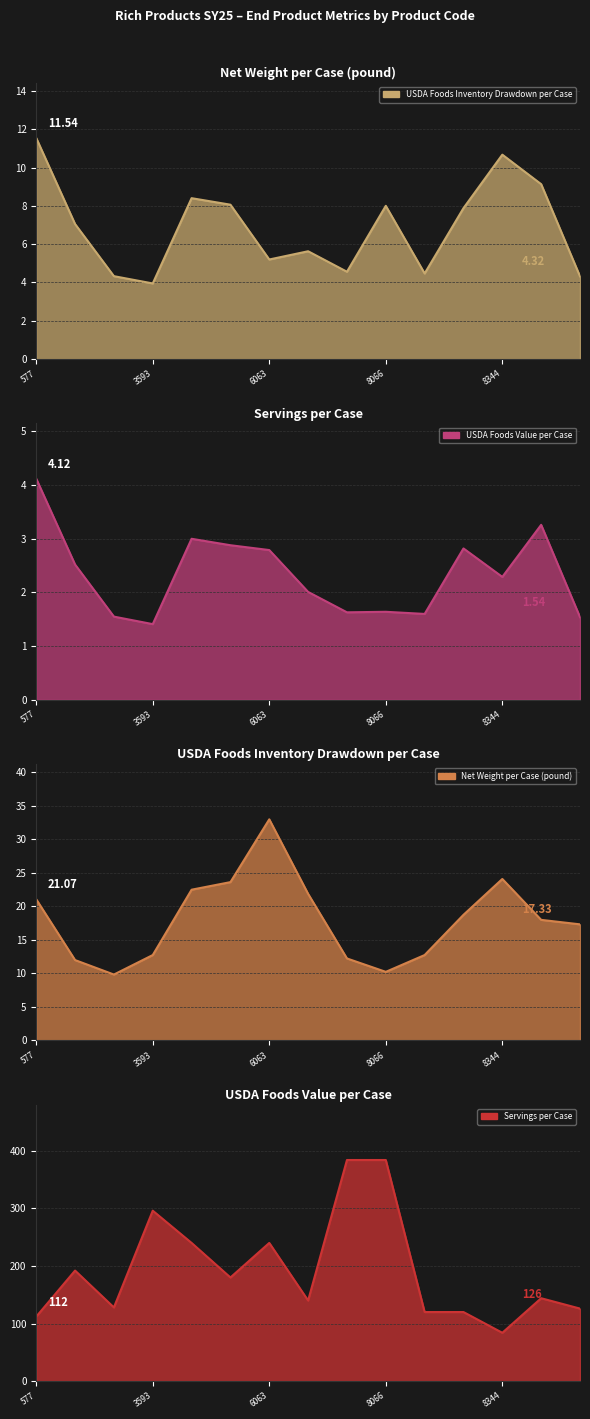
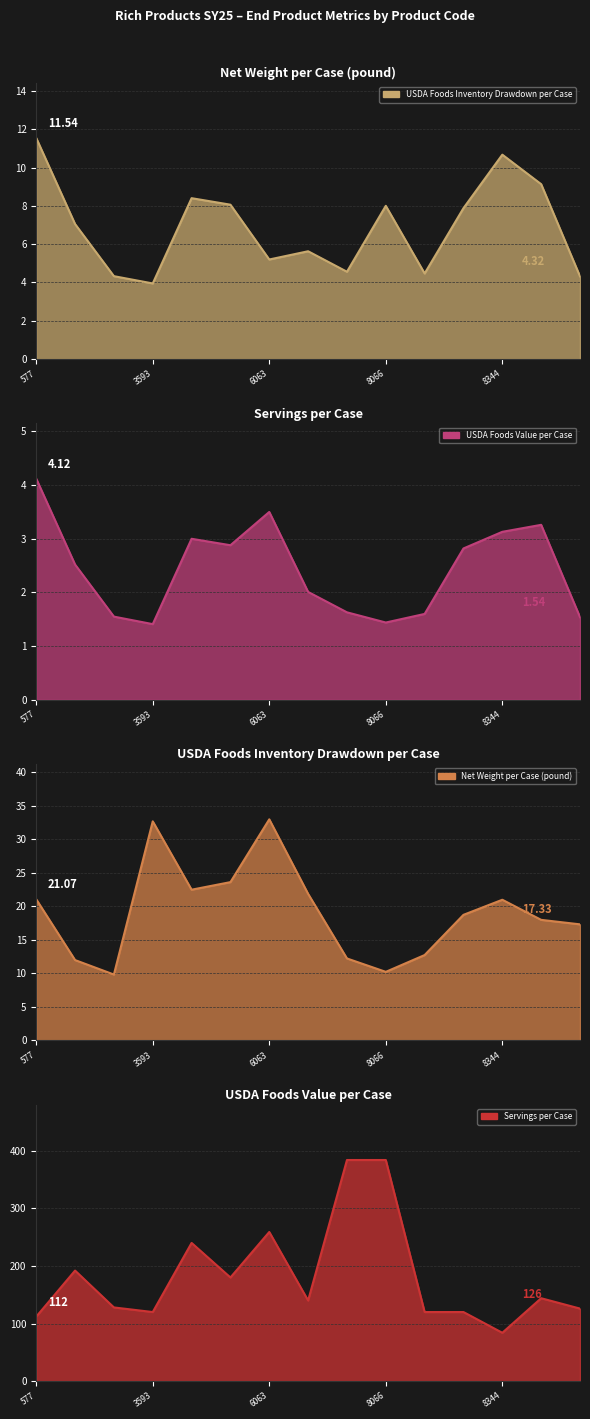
Servings per Case, 6063: 2.8 -> 3.5
Servings per Case, 8066: 1.6 -> 1.4
Servings per Case, 8344: 2.3 -> 3.1
USDA Foods Inventory Drawdown per Case, 3593: 13 -> 33
USDA Foods Inventory Drawdown per Case, 8344: 24 -> 21
USDA Foods Value per Case, 3593: 300 -> 120
USDA Foods Value per Case, 6063: 240 -> 260
